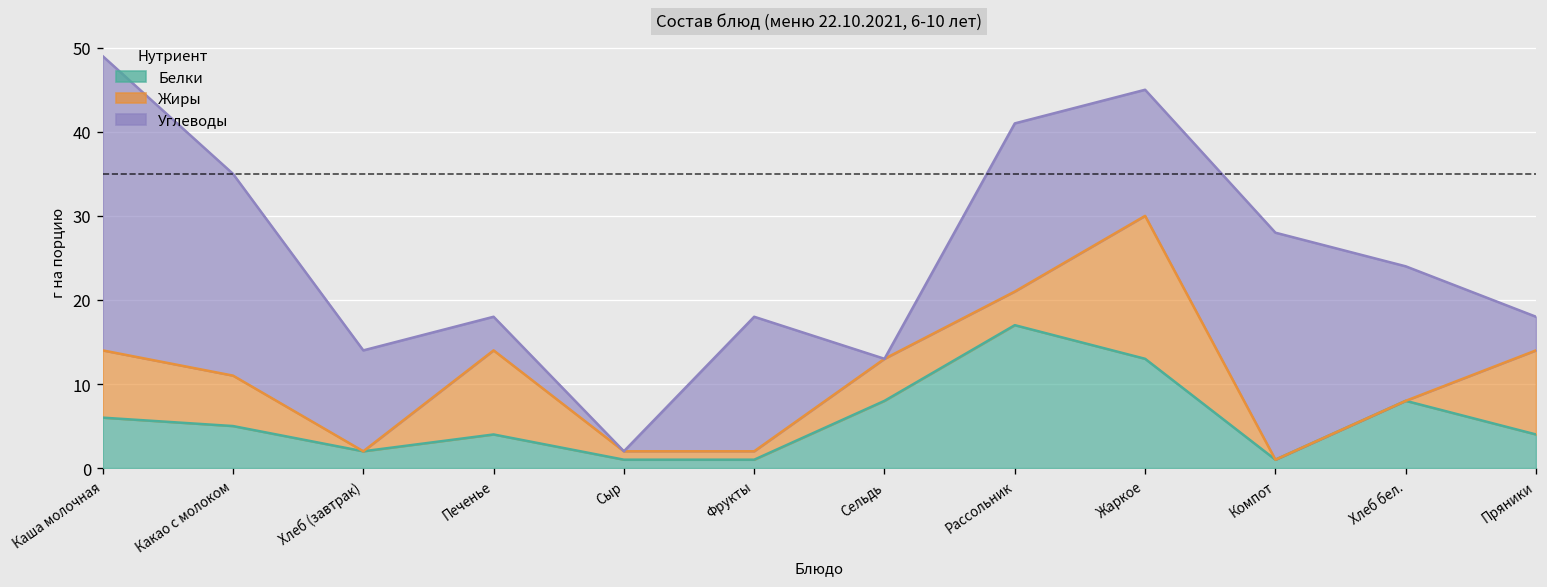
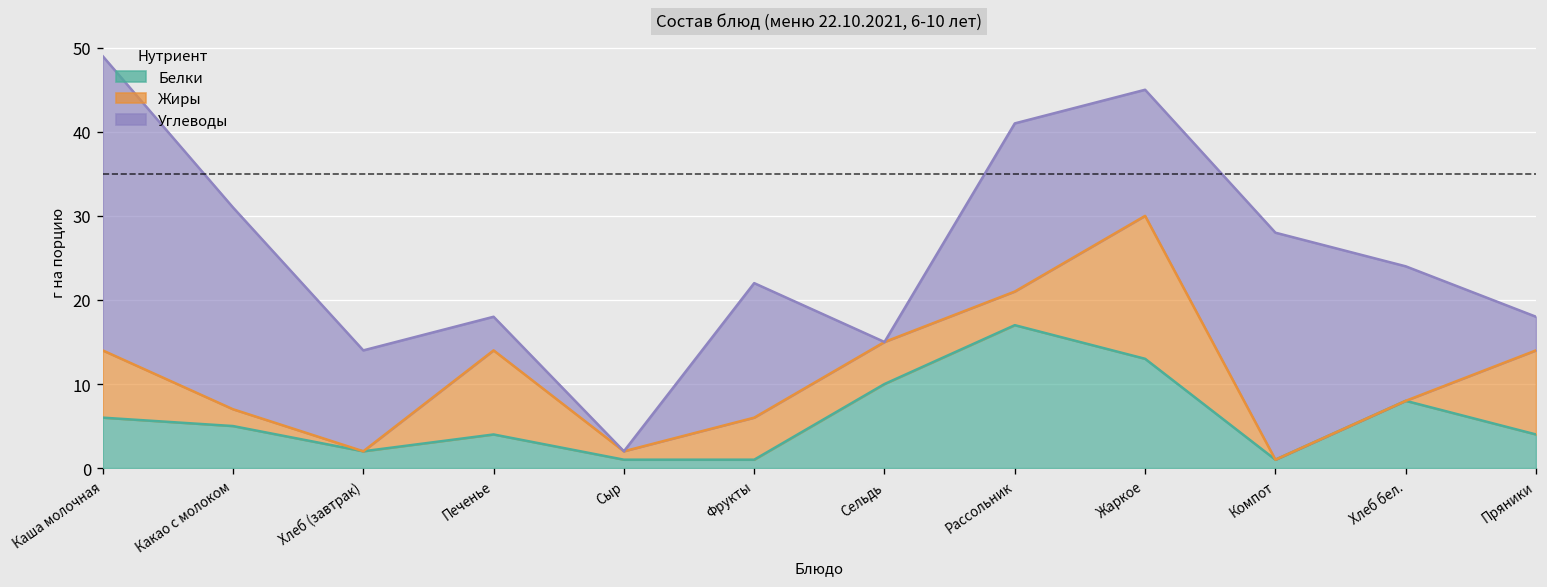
Жиры, Какао с молоком: 6 -> 2
Жиры, Фрукты: 1 -> 5
Белки, Сельдь: 8 -> 10
